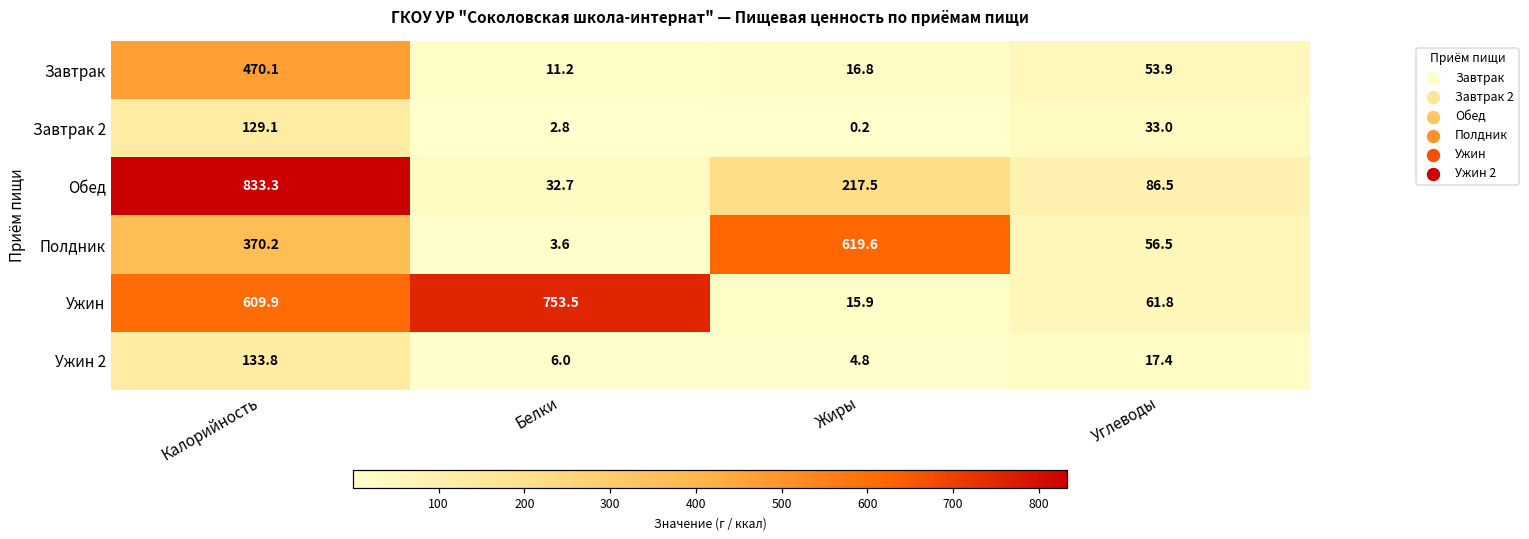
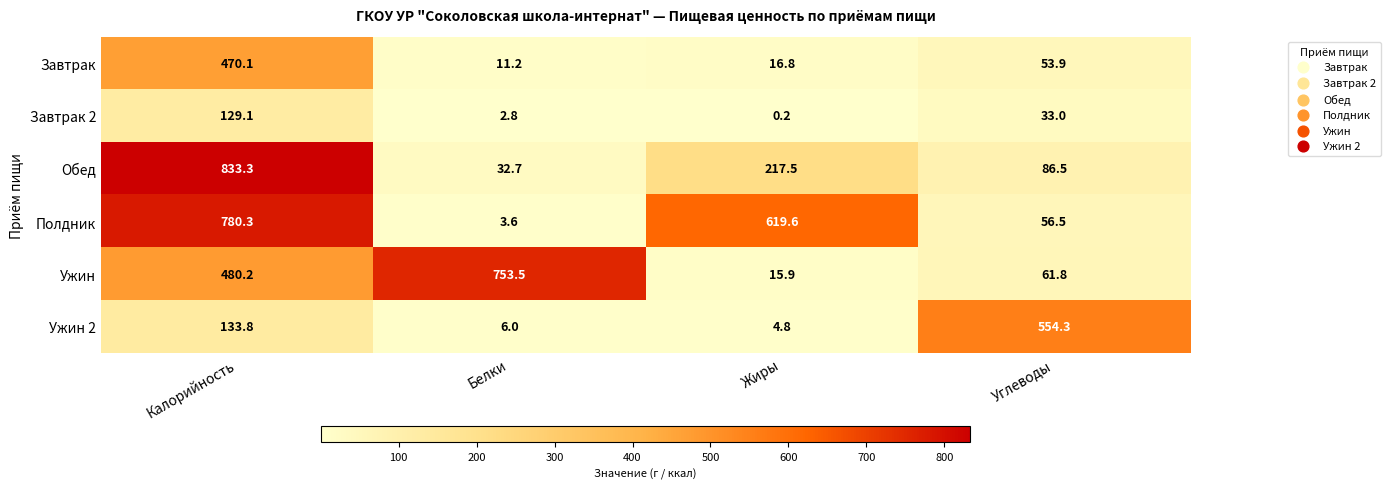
Полдник, Калорийность: 370.2 -> 780.3
Ужин, Калорийность: 609.9 -> 480.2
Ужин 2, Углеводы: 17.4 -> 554.3
